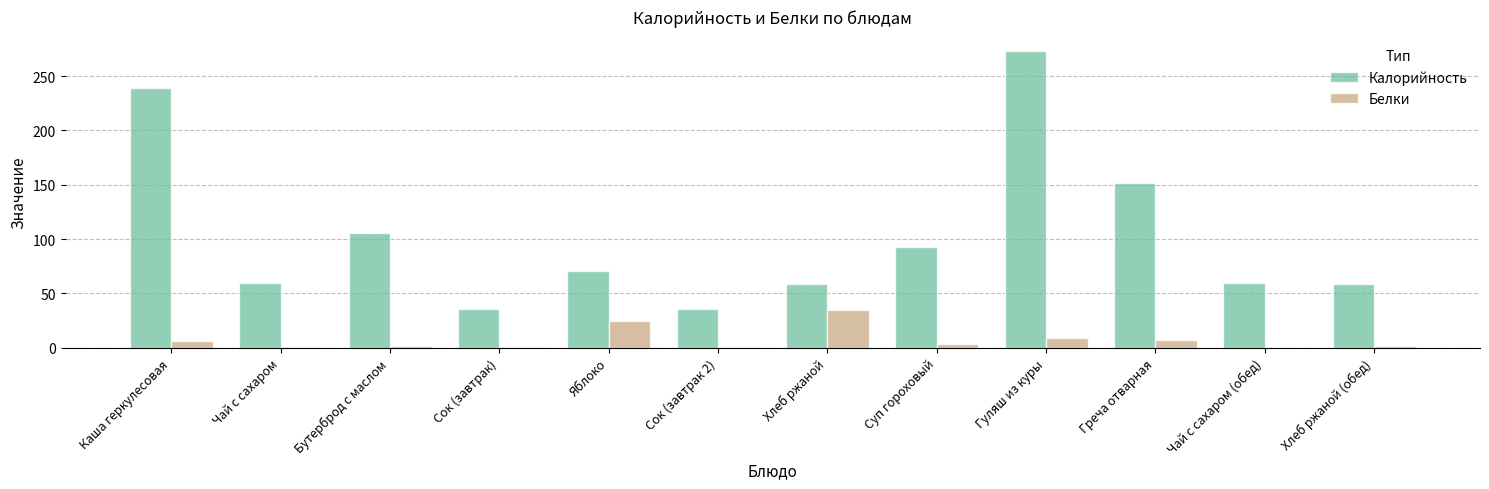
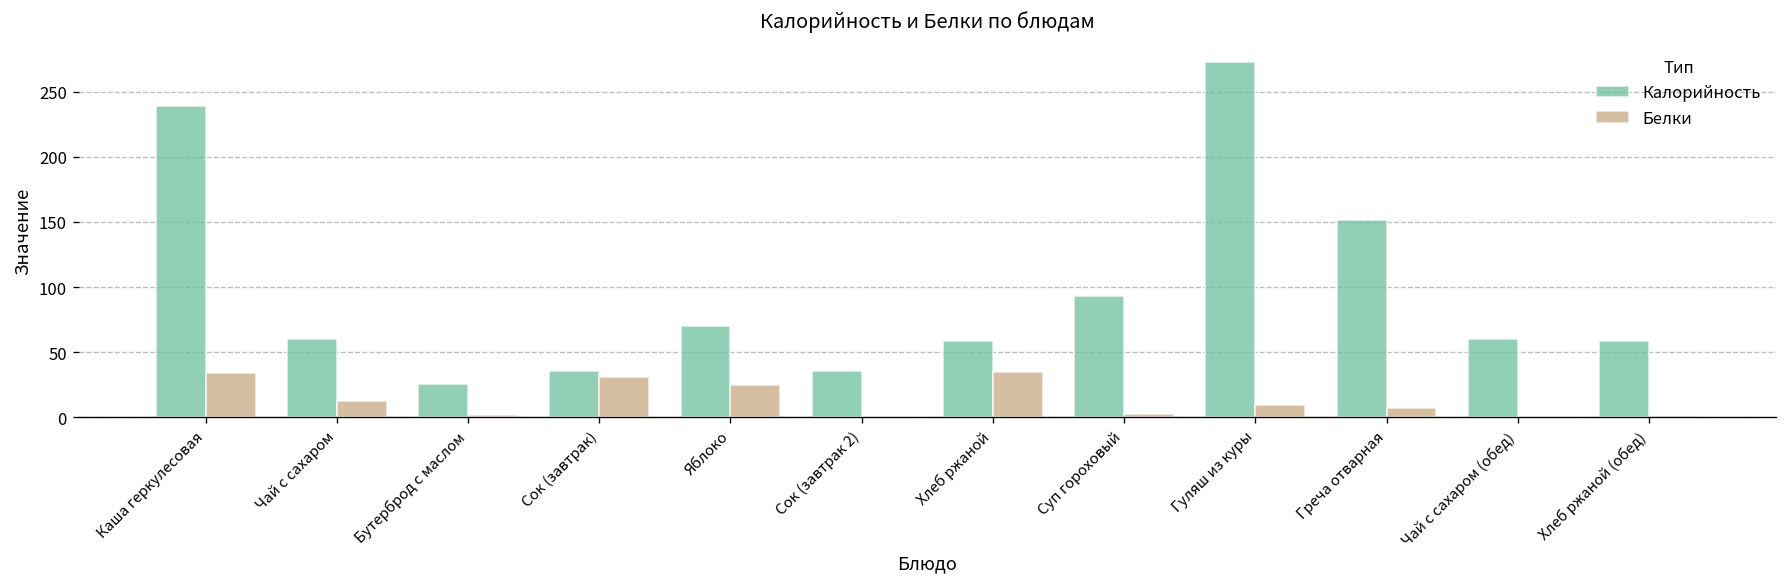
Белки, Каша геркулесовая: 6 -> 34
Белки, Чай с сахаром: 1 -> 13
Калорийность, Бутерброд с маслом: 106 -> 25
Белки, Сок (завтрак): 1 -> 31
